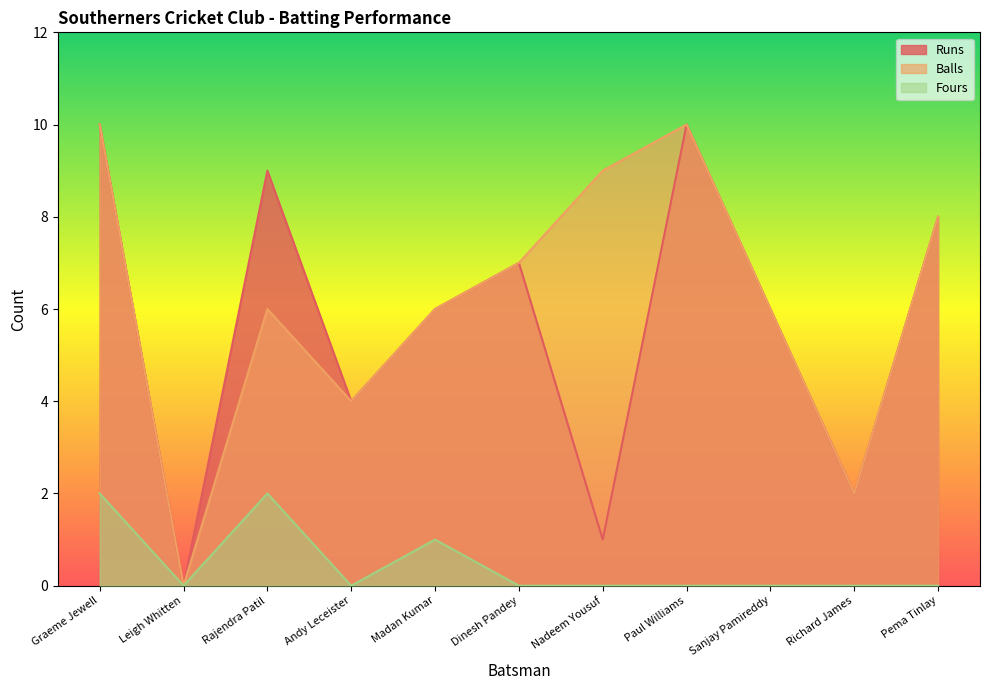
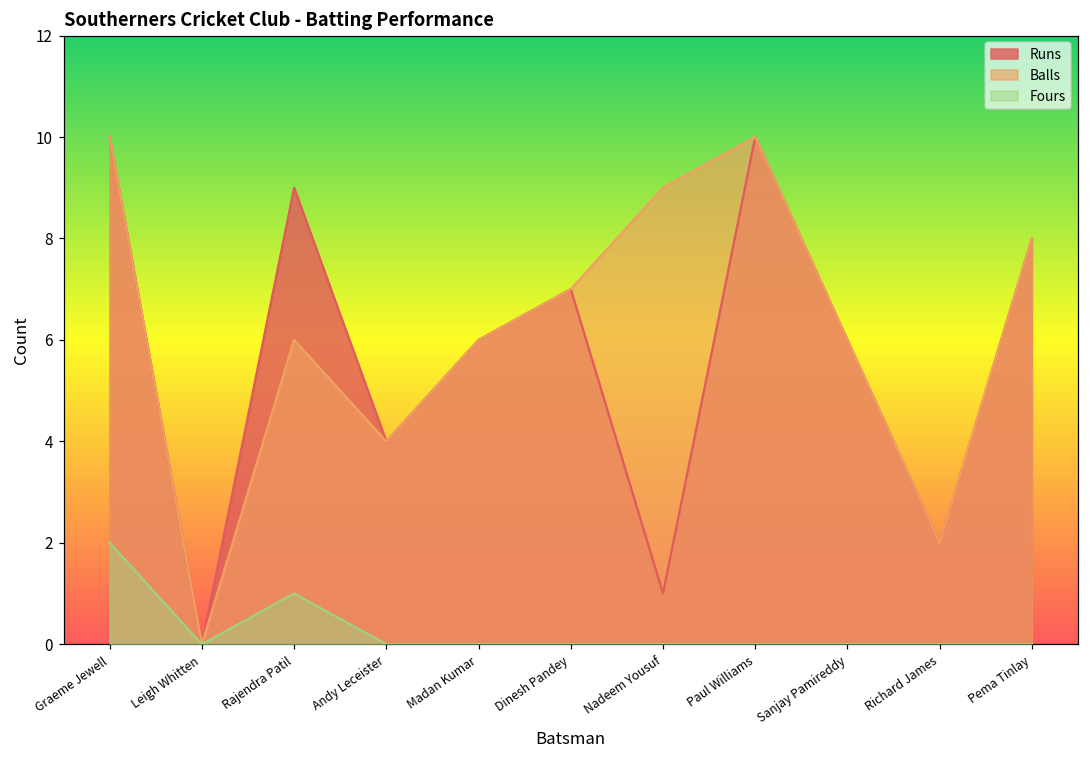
Fours, Rajendra Patil: 2 -> 1
Fours, Madan Kumar: 1 -> 0
